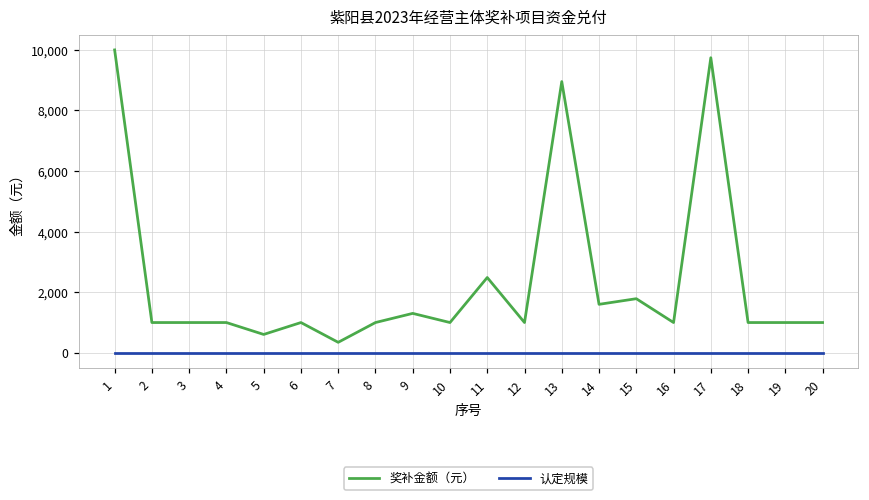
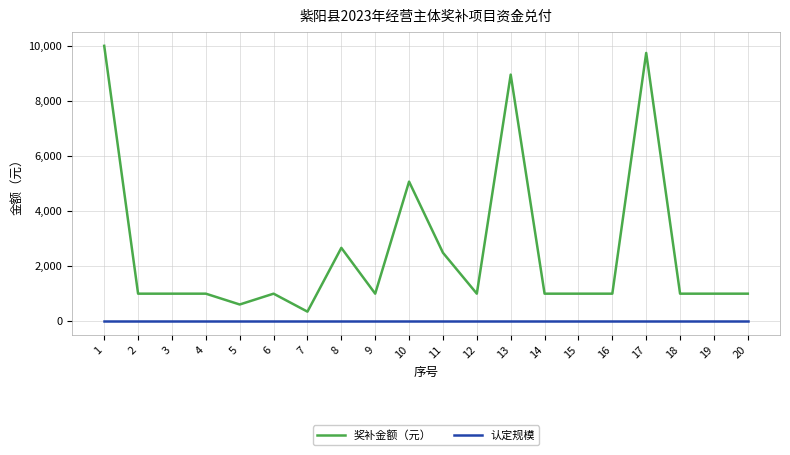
奖补金额（元）, 8: 1,000 -> 2,700
奖补金额（元）, 9: 1,300 -> 1,000
奖补金额（元）, 10: 1,000 -> 5,100
奖补金额（元）, 14: 1,600 -> 1,000
奖补金额（元）, 15: 1,800 -> 1,000
